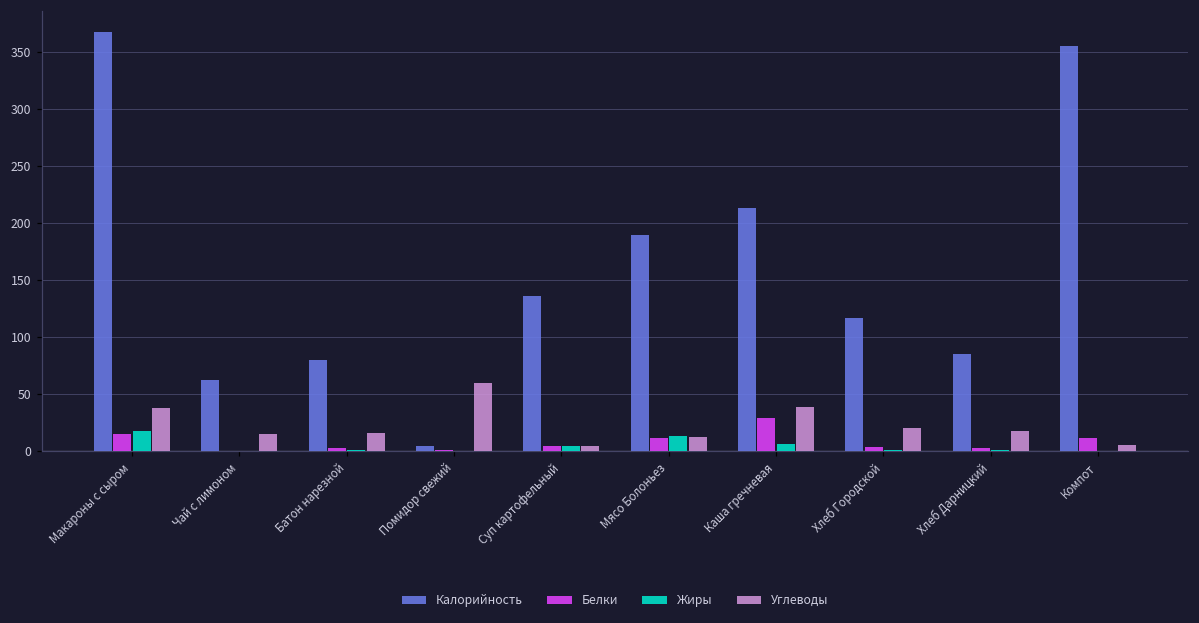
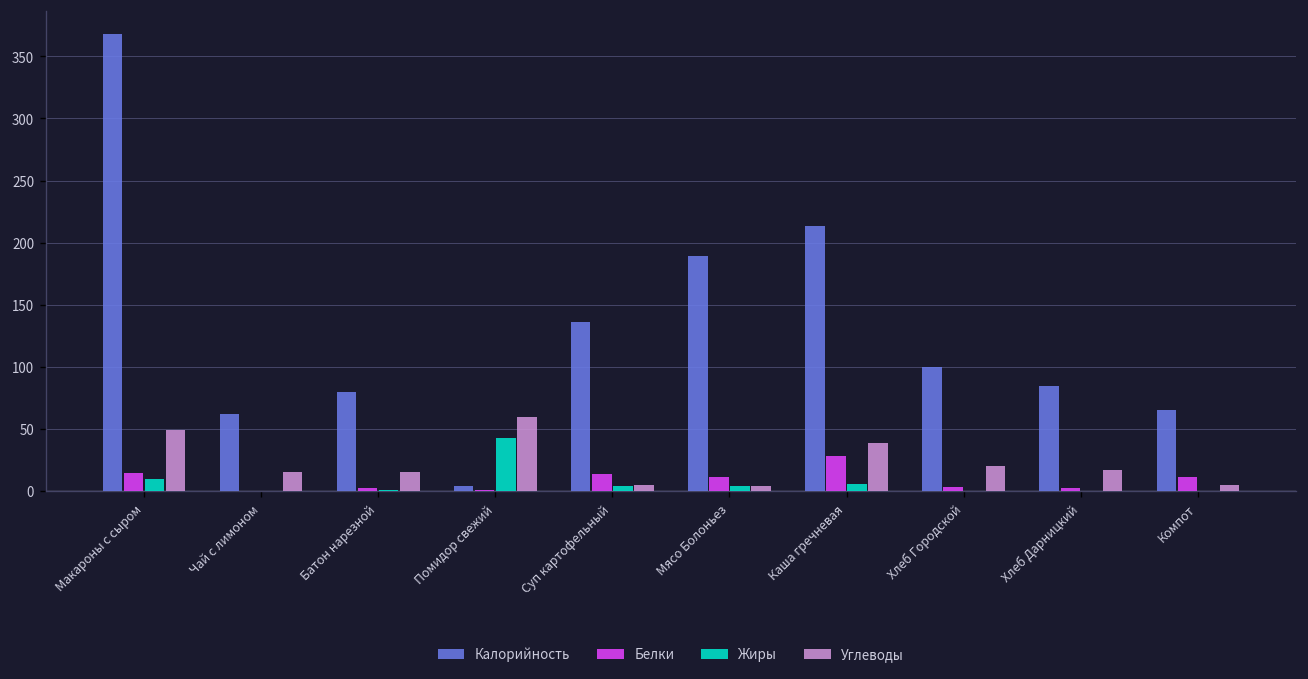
Жиры, Макароны с сыром: 18 -> 10
Углеводы, Макароны с сыром: 38 -> 49
Жиры, Помидор свежий: 0 -> 43
Белки, Суп картофельный: 4 -> 14
Жиры, Мясо Болоньез: 13 -> 4
Углеводы, Мясо Болоньез: 12 -> 4
Калорийность, Хлеб Городской: 117 -> 100
Калорийность, Компот: 355 -> 65
